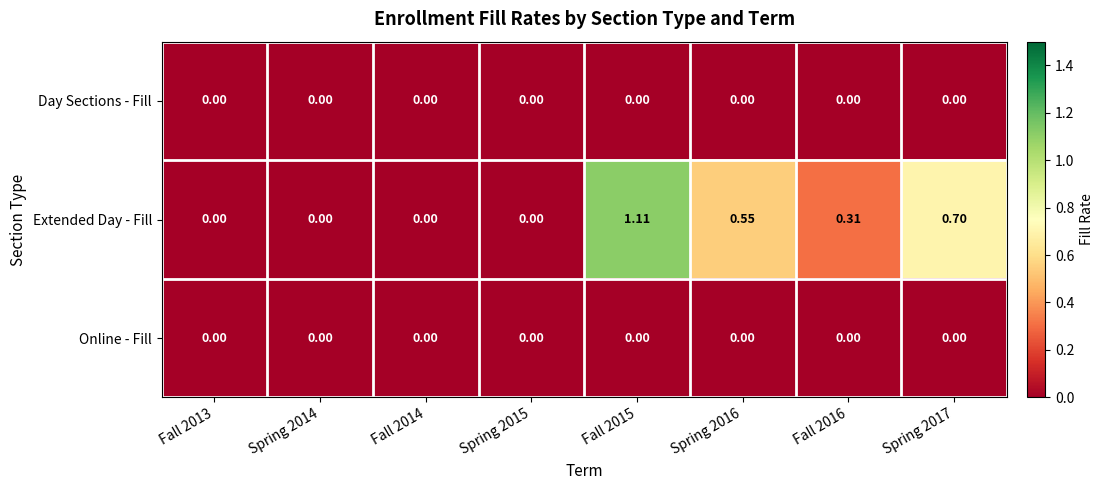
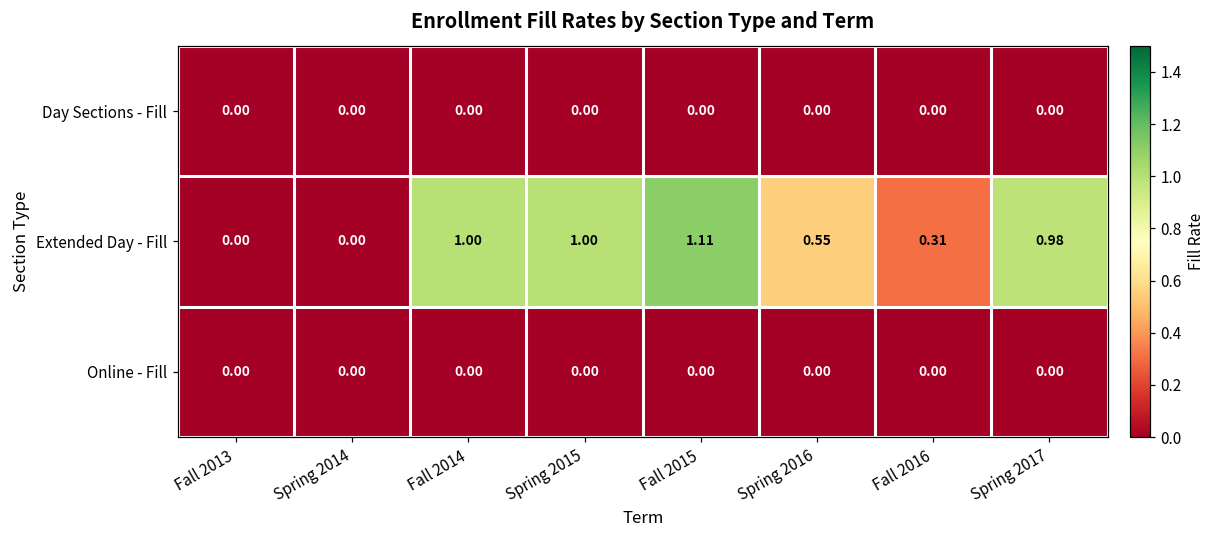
Extended Day - Fill, Fall 2014: 0.00 -> 1.00
Extended Day - Fill, Spring 2015: 0.00 -> 1.00
Extended Day - Fill, Spring 2017: 0.70 -> 0.98
